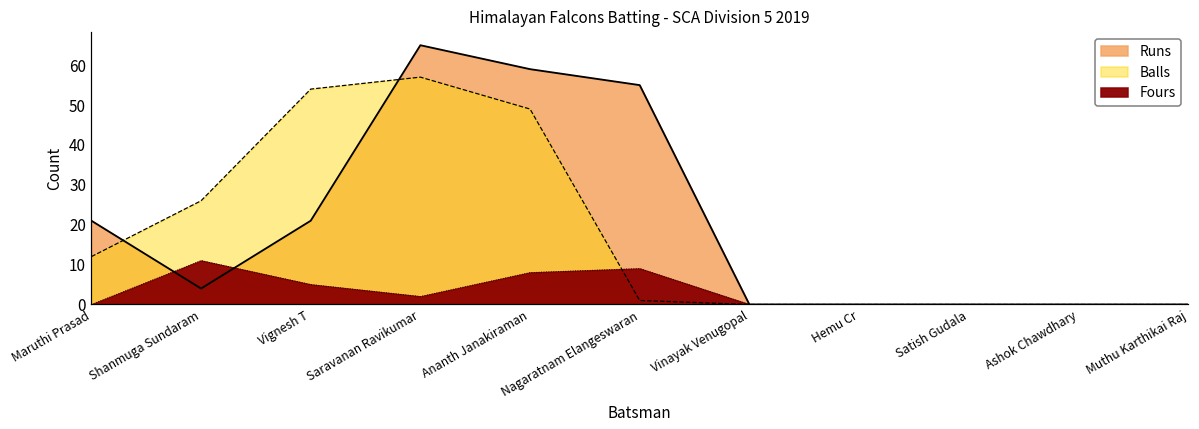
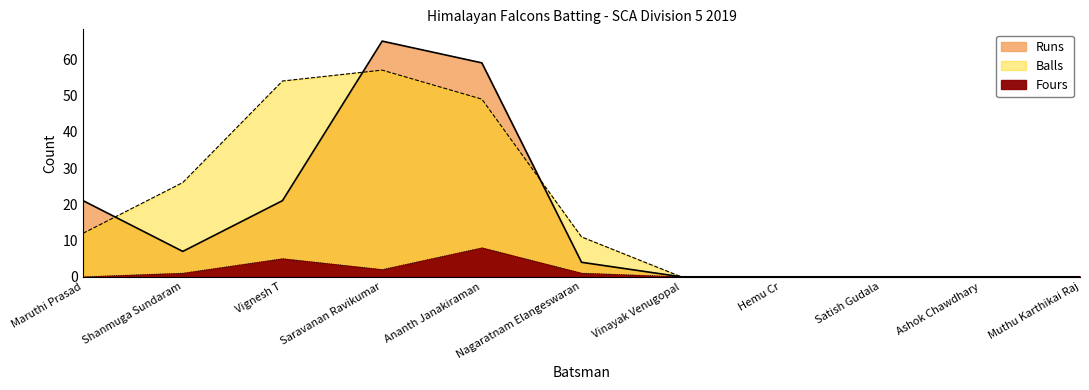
Runs, Shanmuga Sundaram: 4 -> 7
Fours, Shanmuga Sundaram: 11 -> 1
Runs, Nagaratnam Elangeswaran: 55 -> 4
Balls, Nagaratnam Elangeswaran: 1 -> 11
Fours, Nagaratnam Elangeswaran: 9 -> 1
